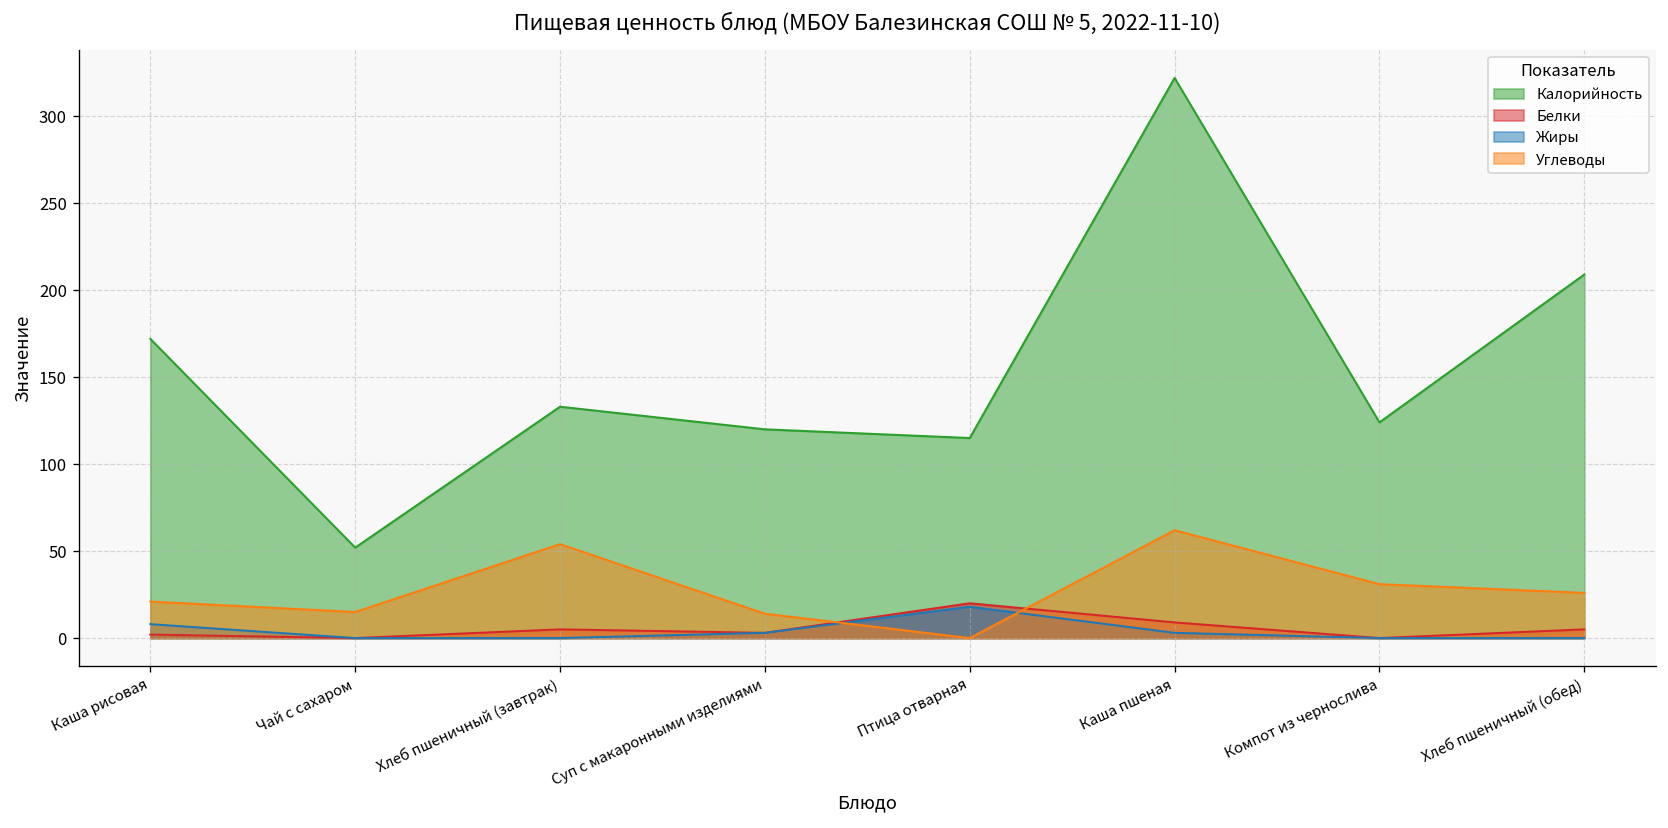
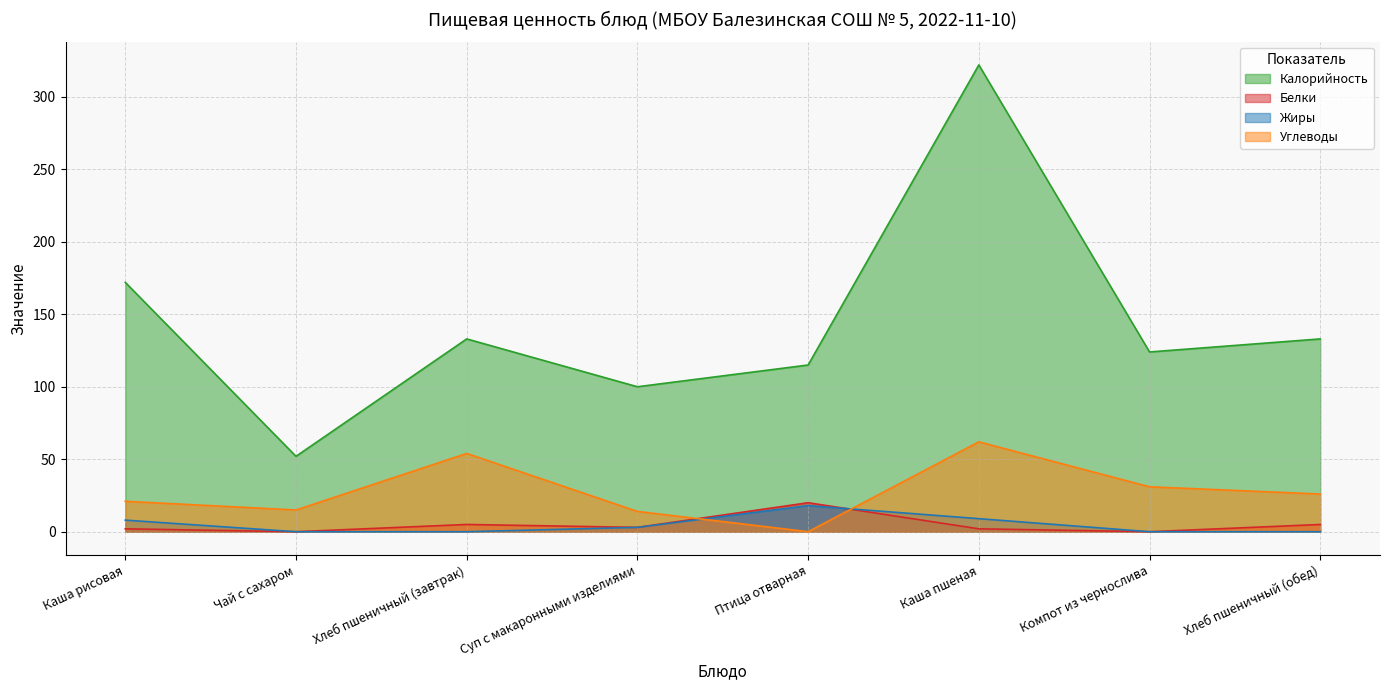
Калорийность, Суп с макаронными изделиями: 120 -> 100
Белки, Каша пшеная: 9 -> 2
Жиры, Каша пшеная: 3 -> 9
Калорийность, Хлеб пшеничный (обед): 209 -> 133
